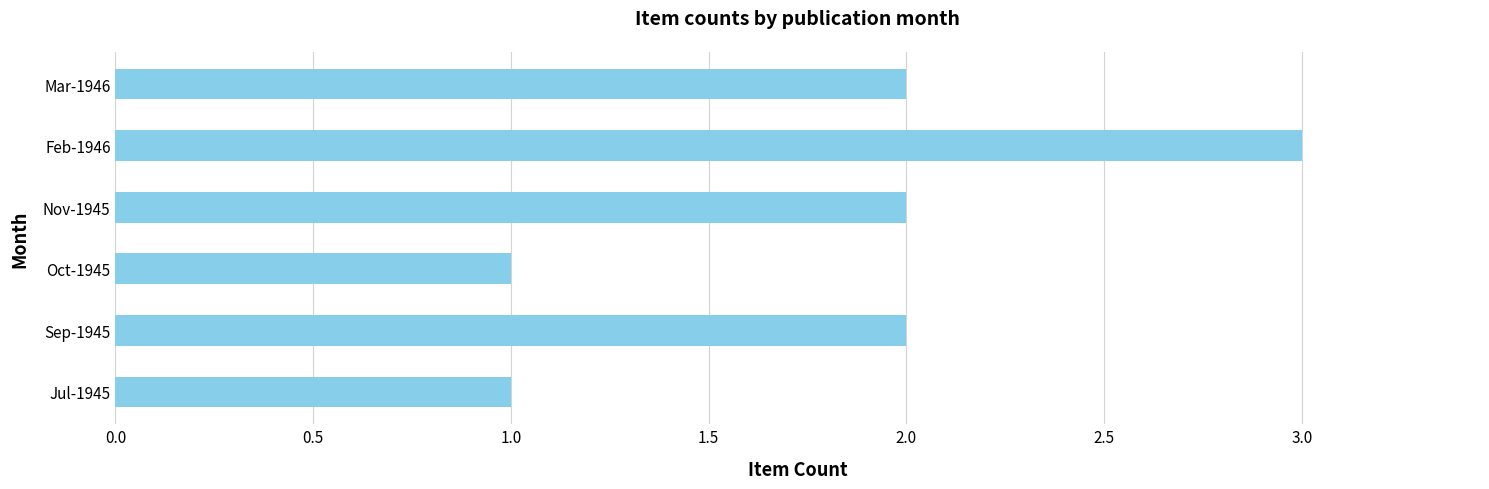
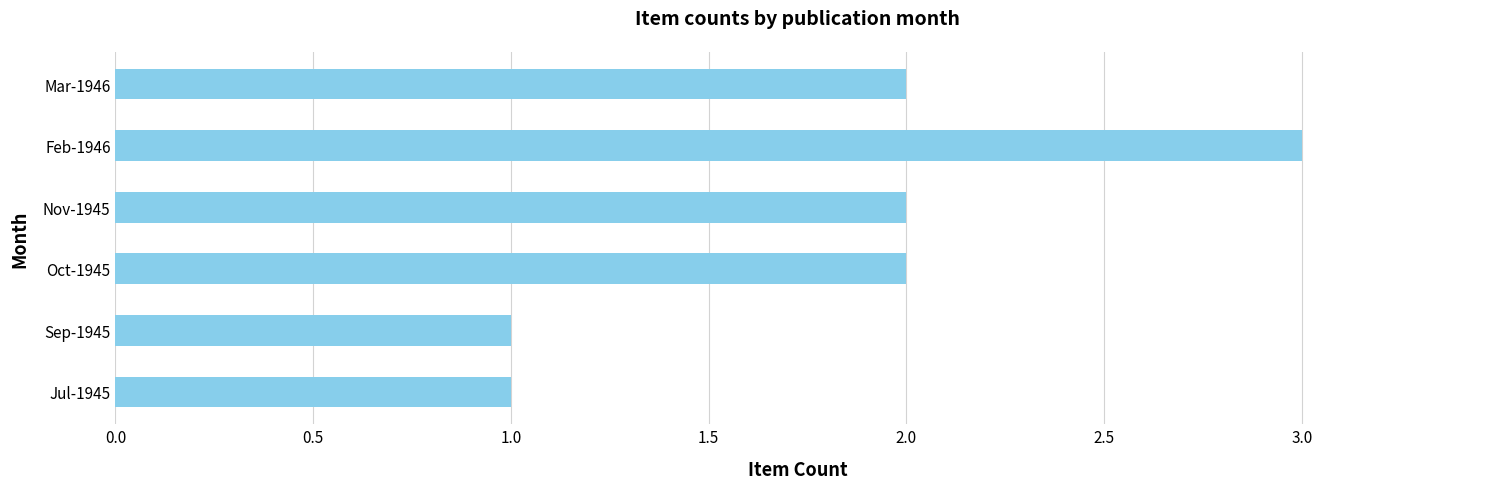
Oct-1945: 1 -> 2
Sep-1945: 2 -> 1
